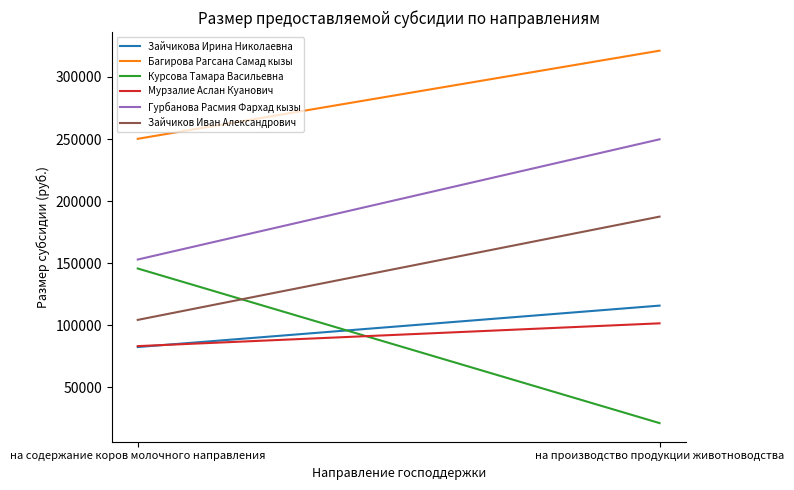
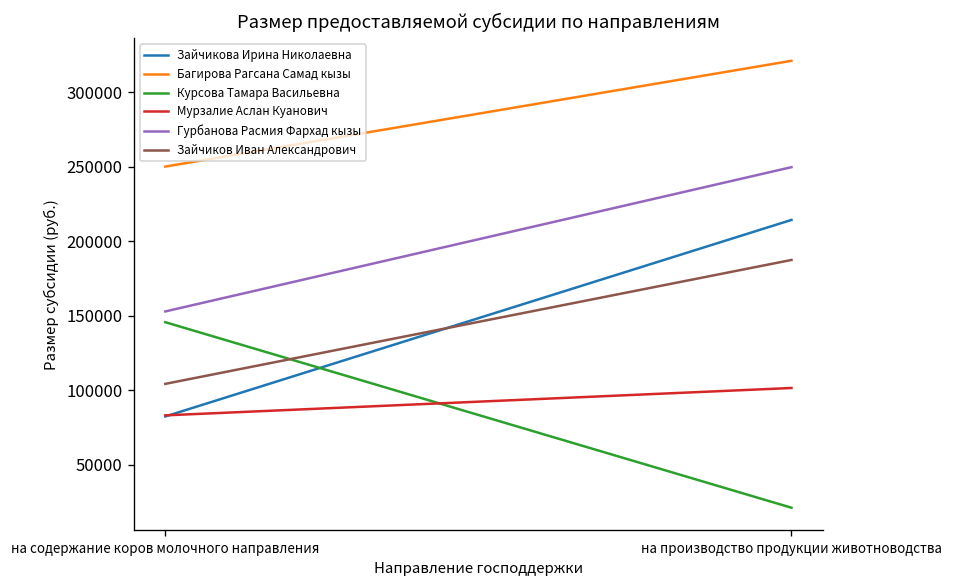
Зайчикова Ирина Николаевна, на производство продукции животноводства: 116000 -> 214000
